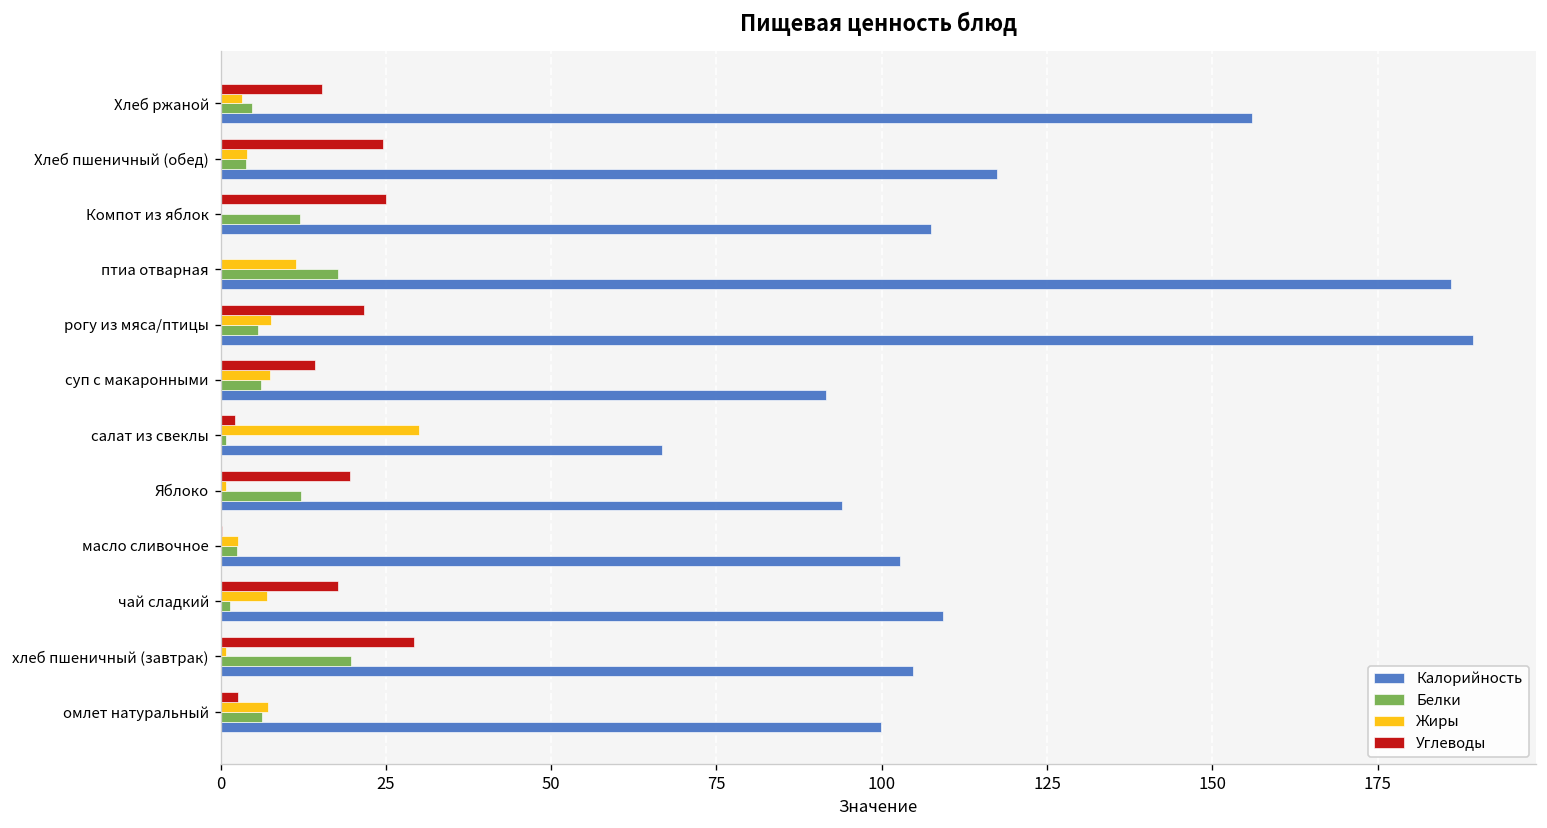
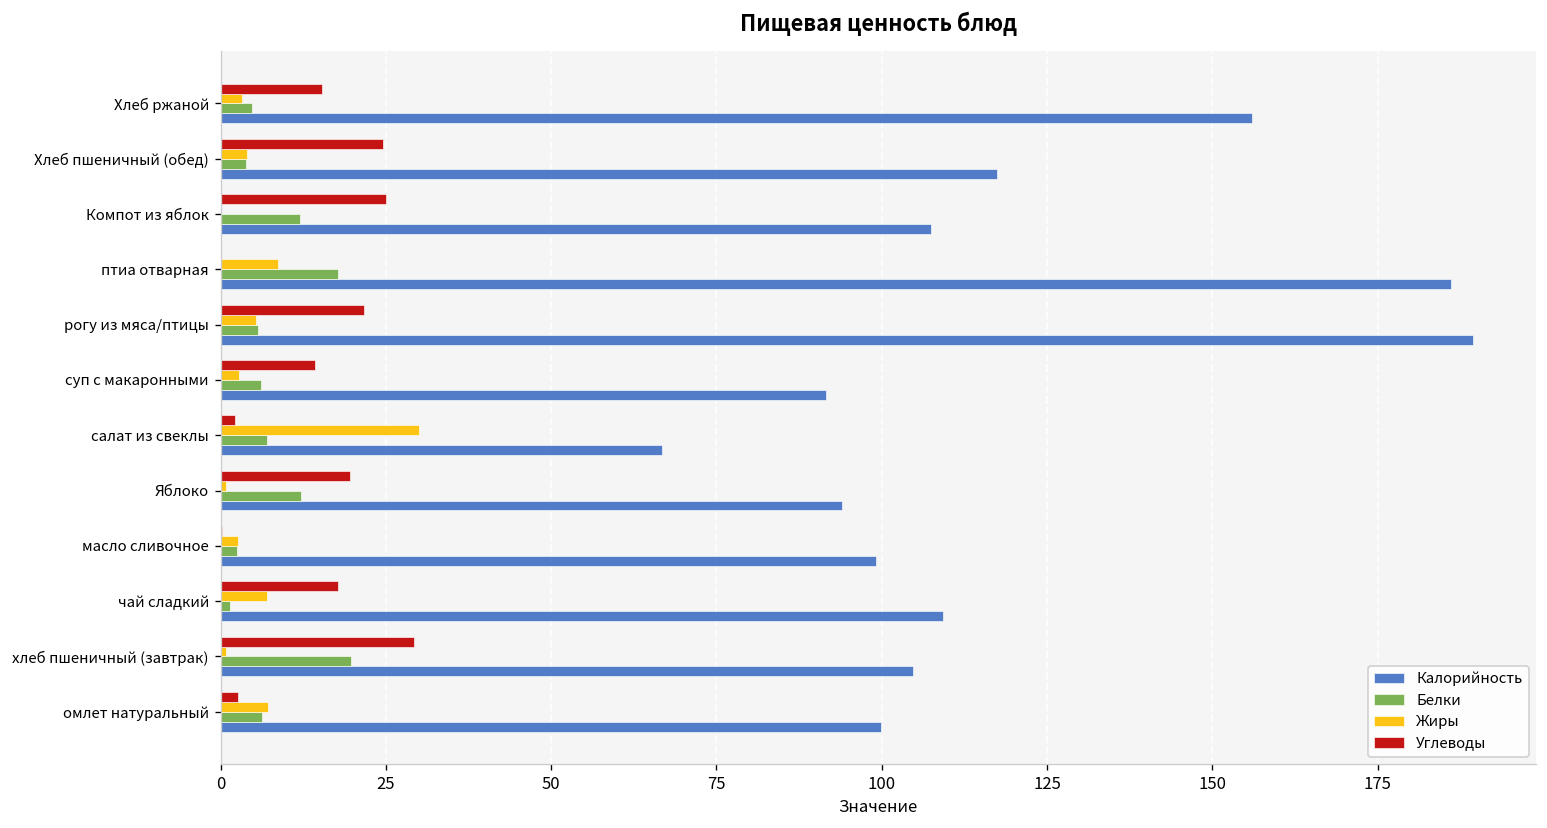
Жиры, птиа отварная: 11 -> 9
Жиры, рогу из мяса/птицы: 8 -> 5
Жиры, суп с макаронными: 8 -> 3
Белки, салат из свеклы: 1 -> 7
Калорийность, масло сливочное: 103 -> 99
